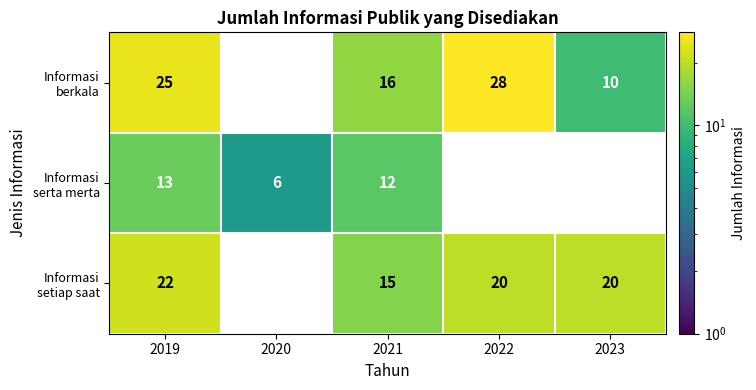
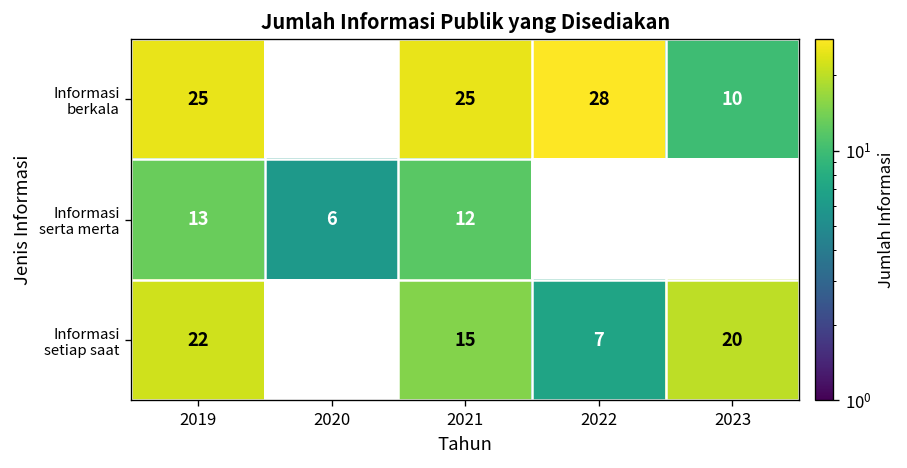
Informasi berkala, 2021: 16 -> 25
Informasi setiap saat, 2022: 20 -> 7
